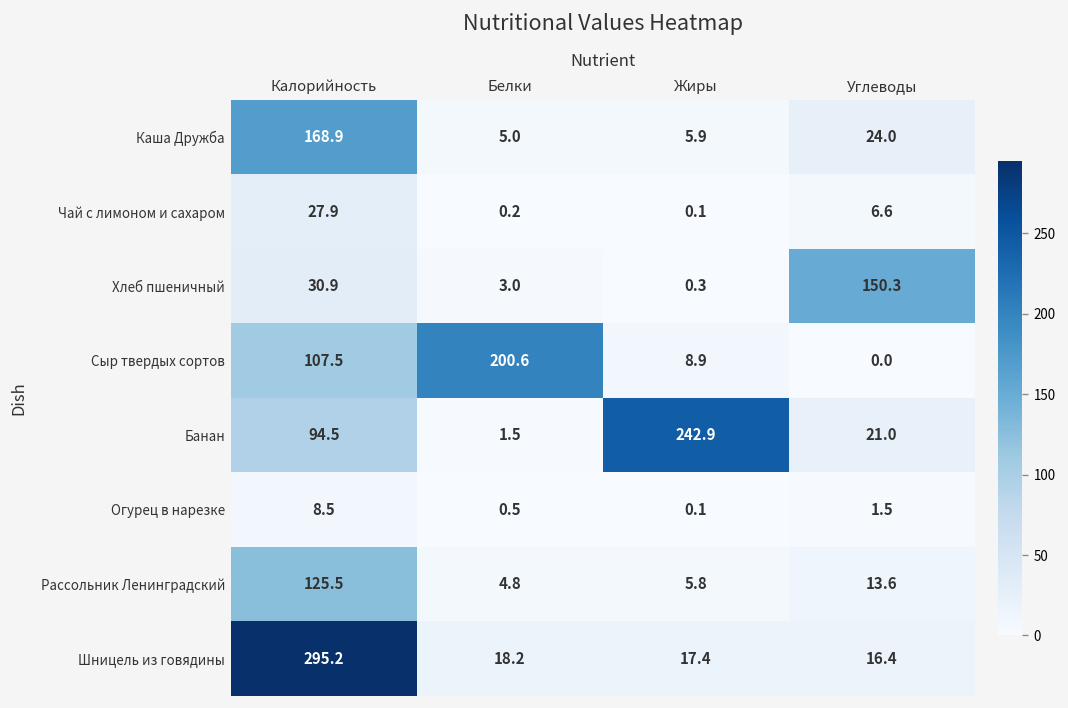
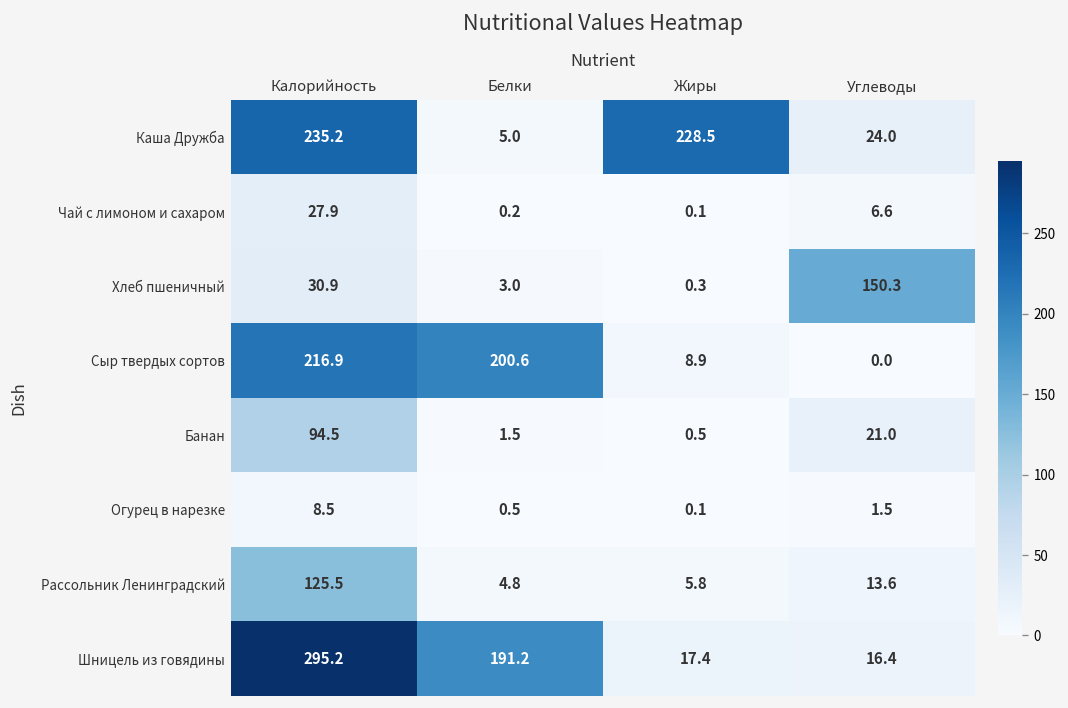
Каша Дружба, Калорийность: 168.9 -> 235.2
Каша Дружба, Жиры: 5.9 -> 228.5
Сыр твердых сортов, Калорийность: 107.5 -> 216.9
Банан, Жиры: 242.9 -> 0.5
Шницель из говядины, Белки: 18.2 -> 191.2
